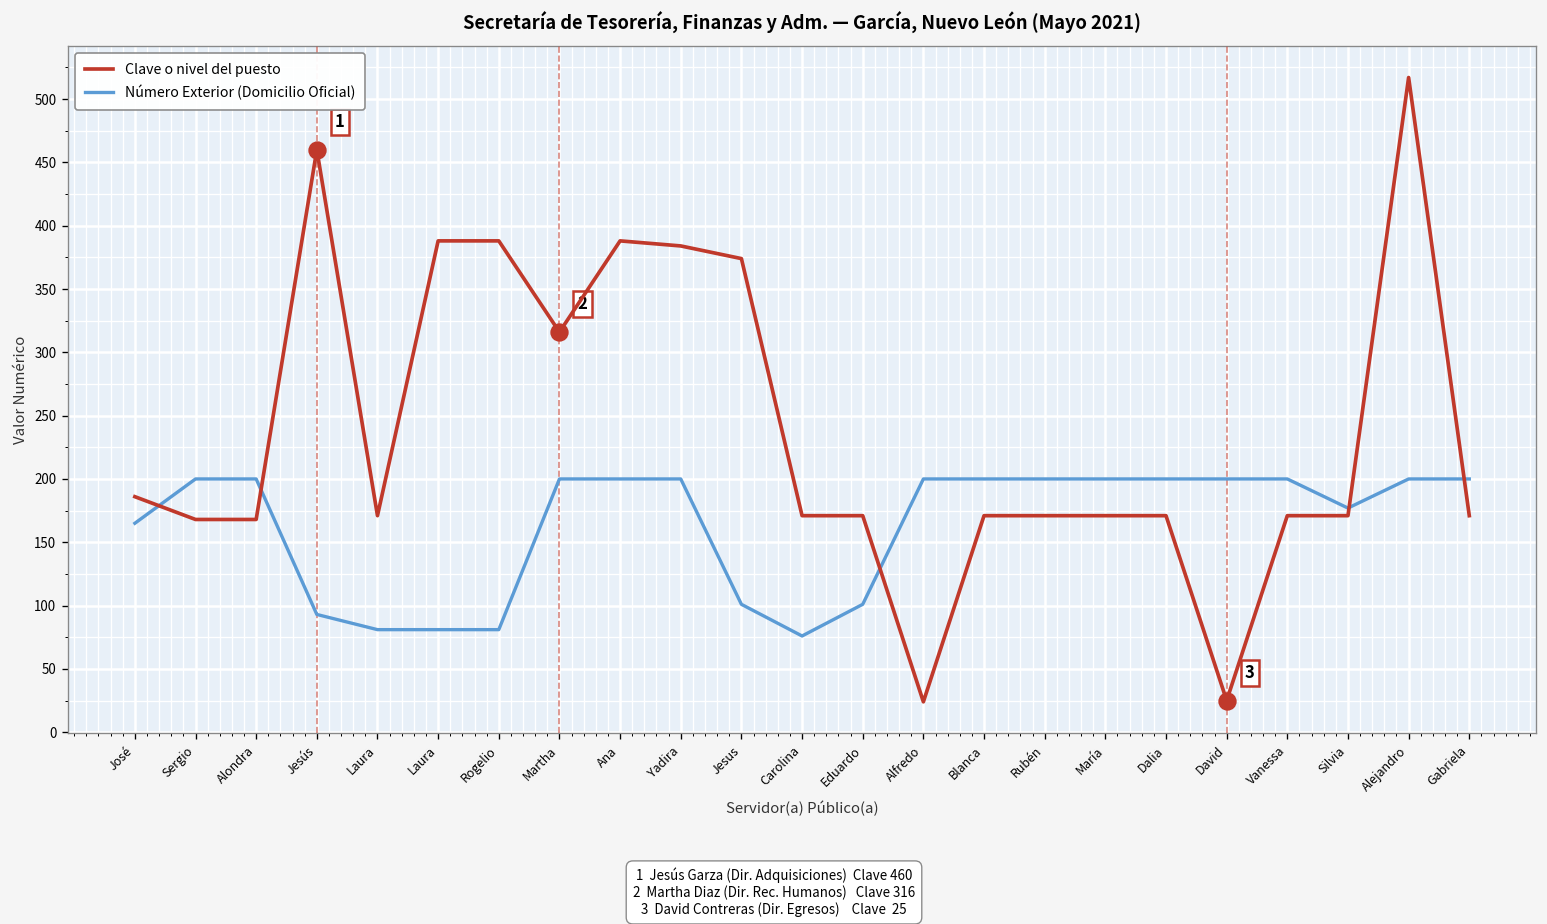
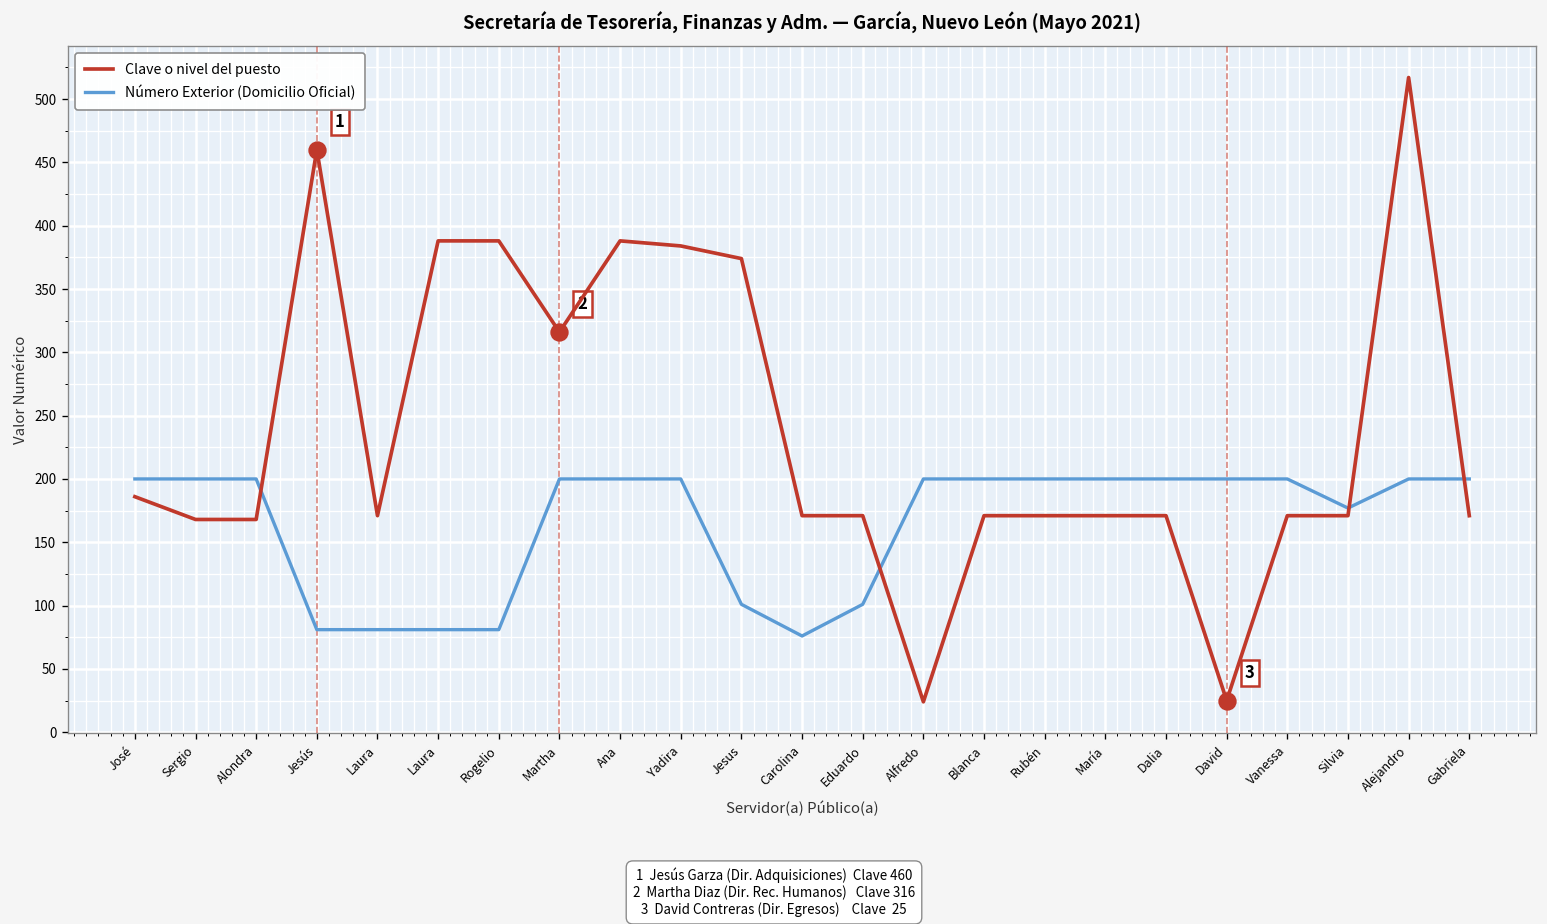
Número Exterior (Domicilio Oficial), José: 165 -> 200
Número Exterior (Domicilio Oficial), Jesús: 93 -> 81
